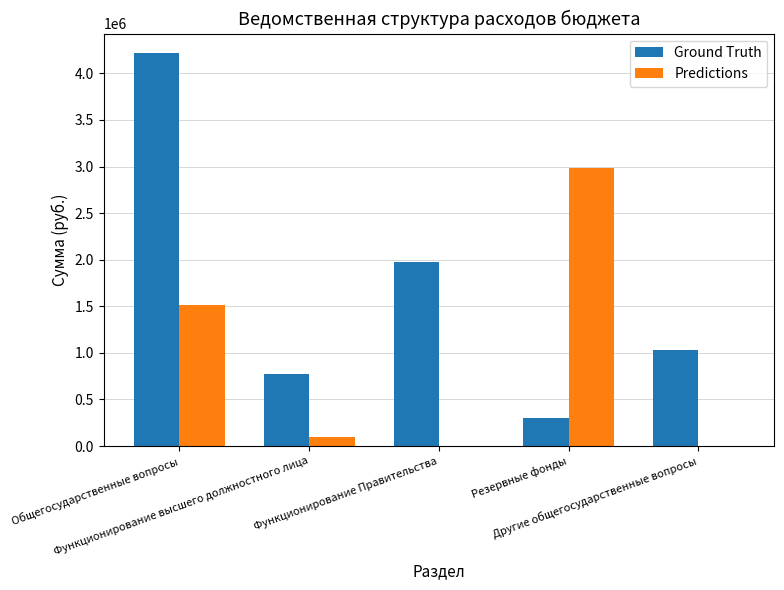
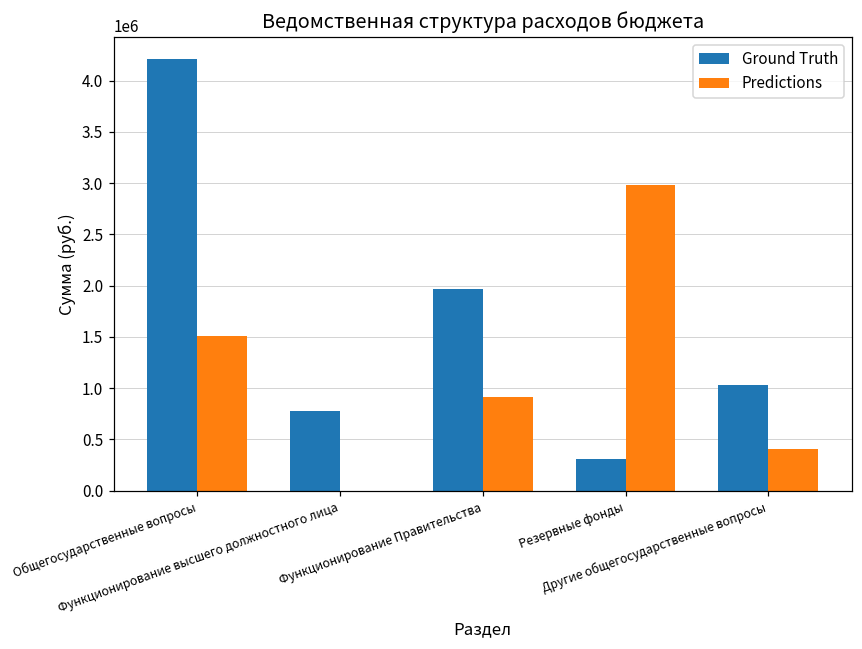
Predictions, Функционирование высшего должностного лица: 100000 -> 0
Predictions, Функционирование Правительства: 0 -> 900000
Predictions, Другие общегосударственные вопросы: 0 -> 400000
